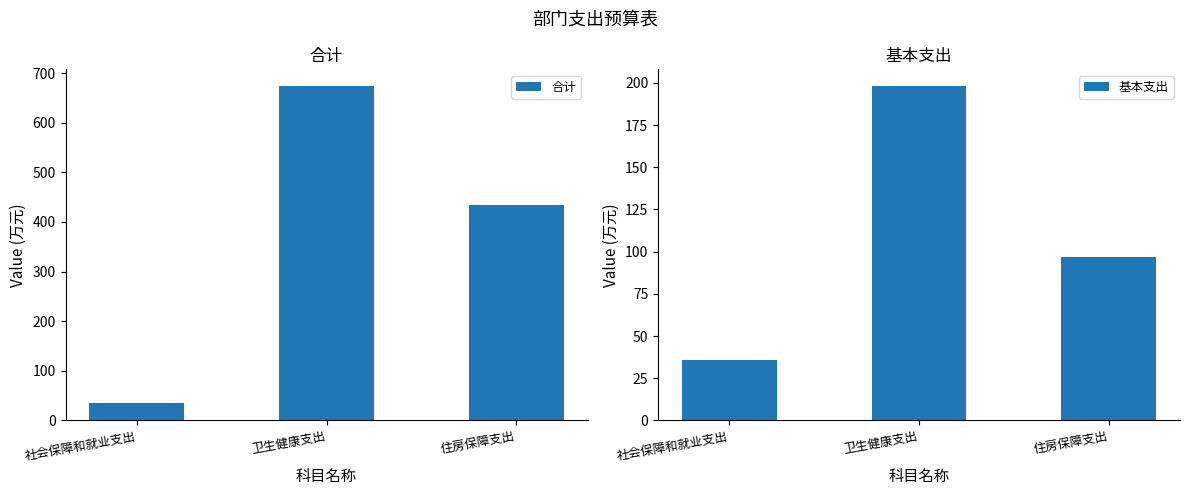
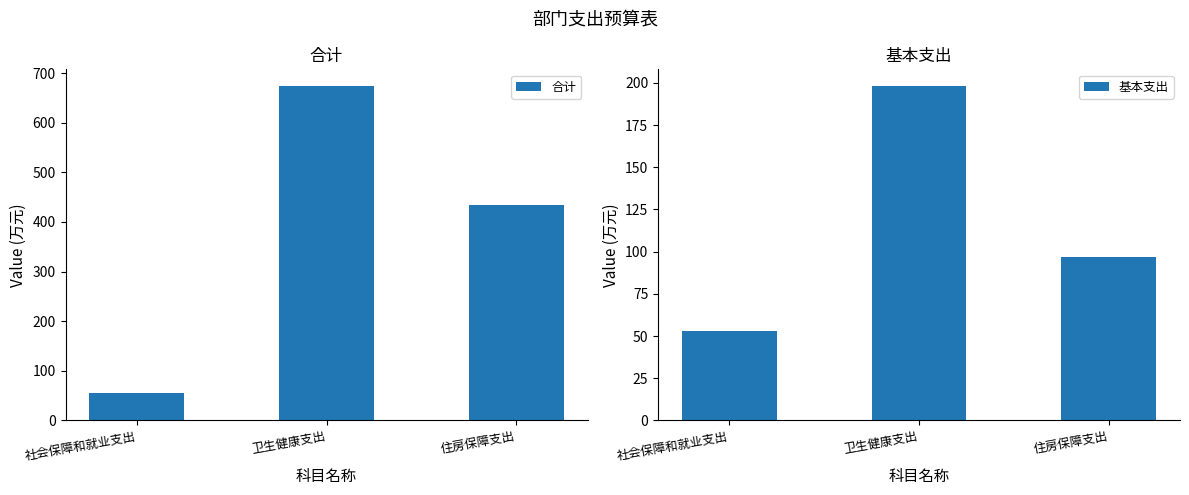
合计, 社会保障和就业支出: 40 -> 60
基本支出, 社会保障和就业支出: 36 -> 53
